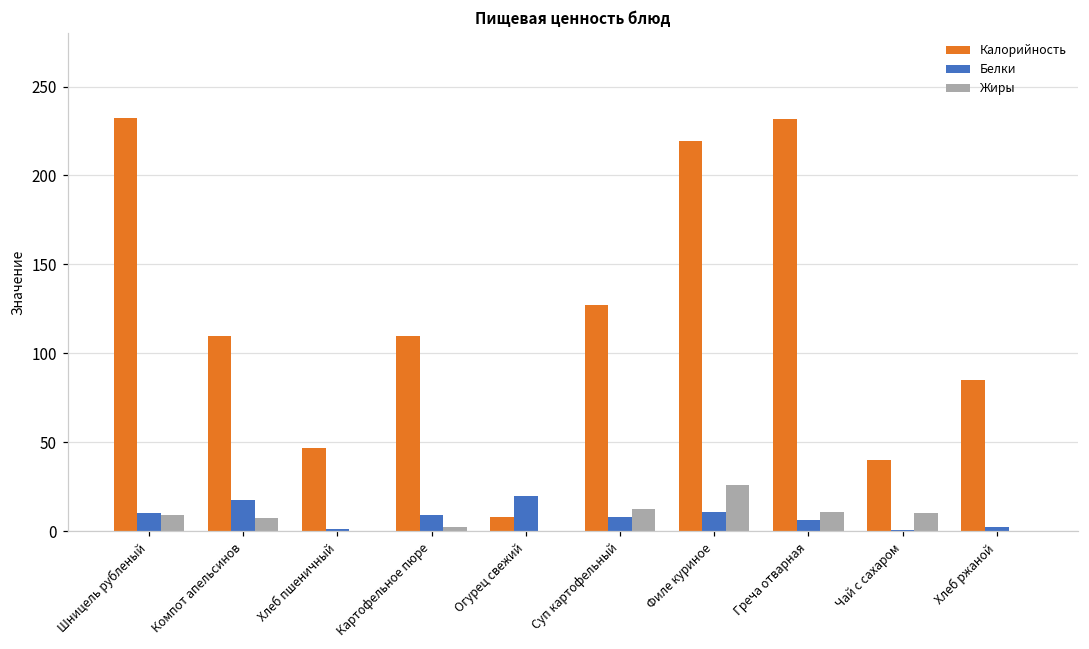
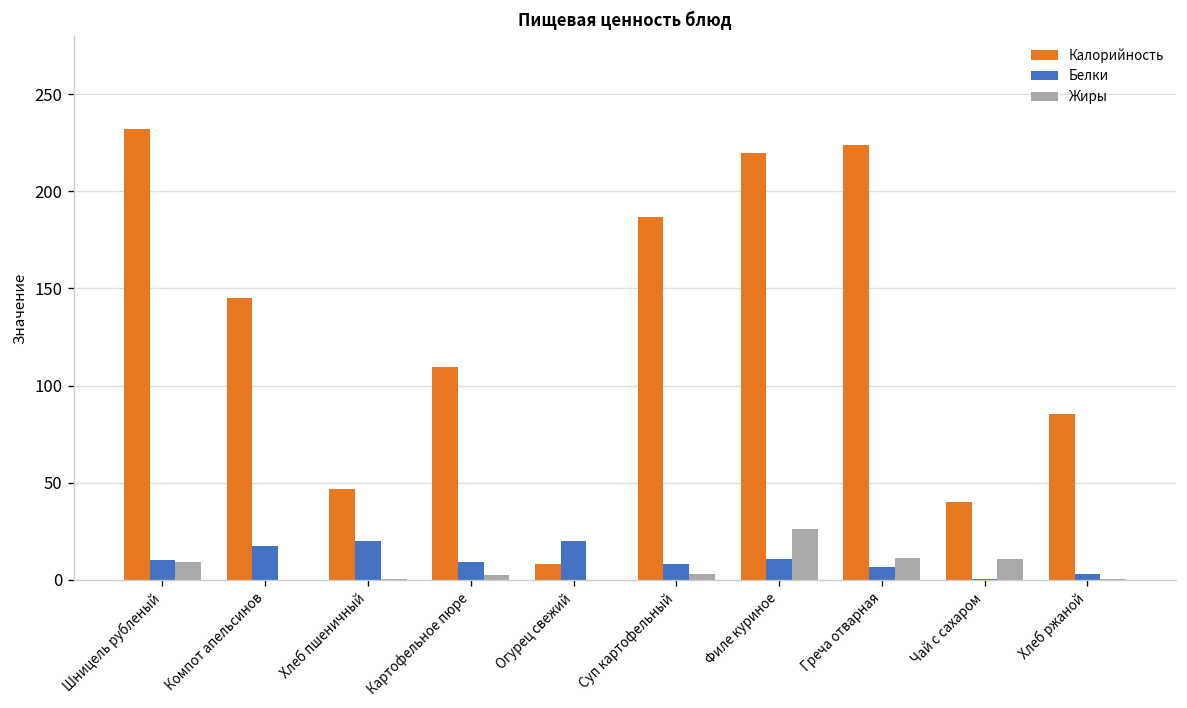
Калорийность, Компот апельсинов: 110 -> 145
Жиры, Компот апельсинов: 7 -> 0
Белки, Хлеб пшеничный: 2 -> 20
Калорийность, Суп картофельный: 127 -> 187
Жиры, Суп картофельный: 13 -> 3
Калорийность, Греча отварная: 232 -> 224
